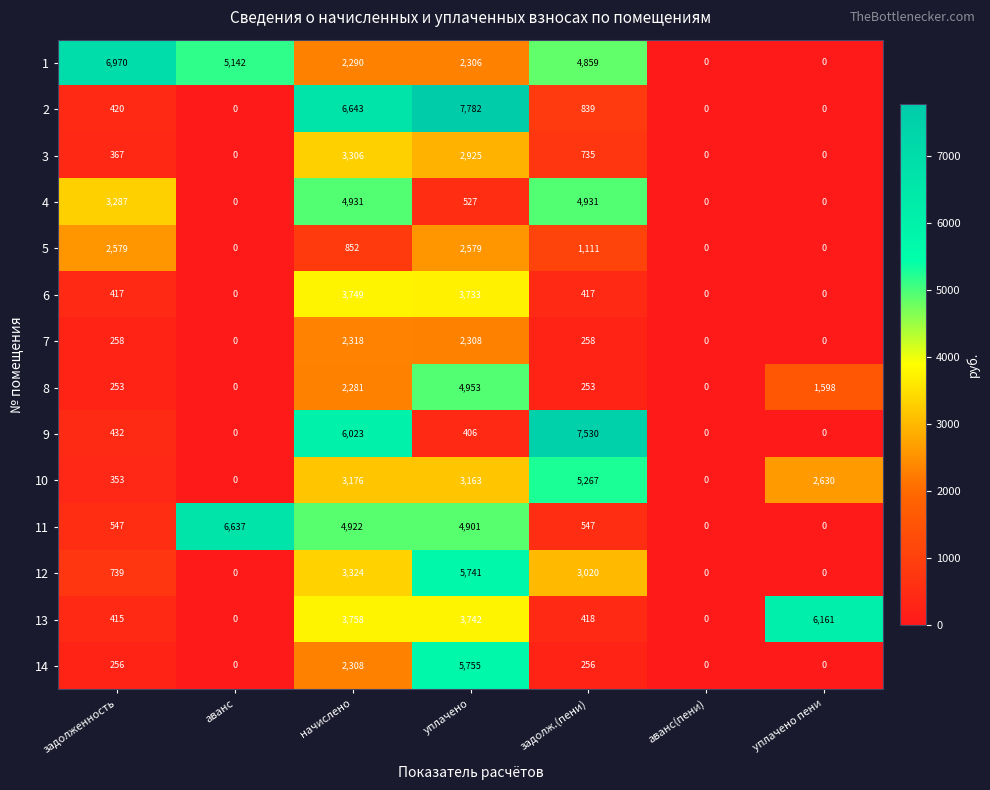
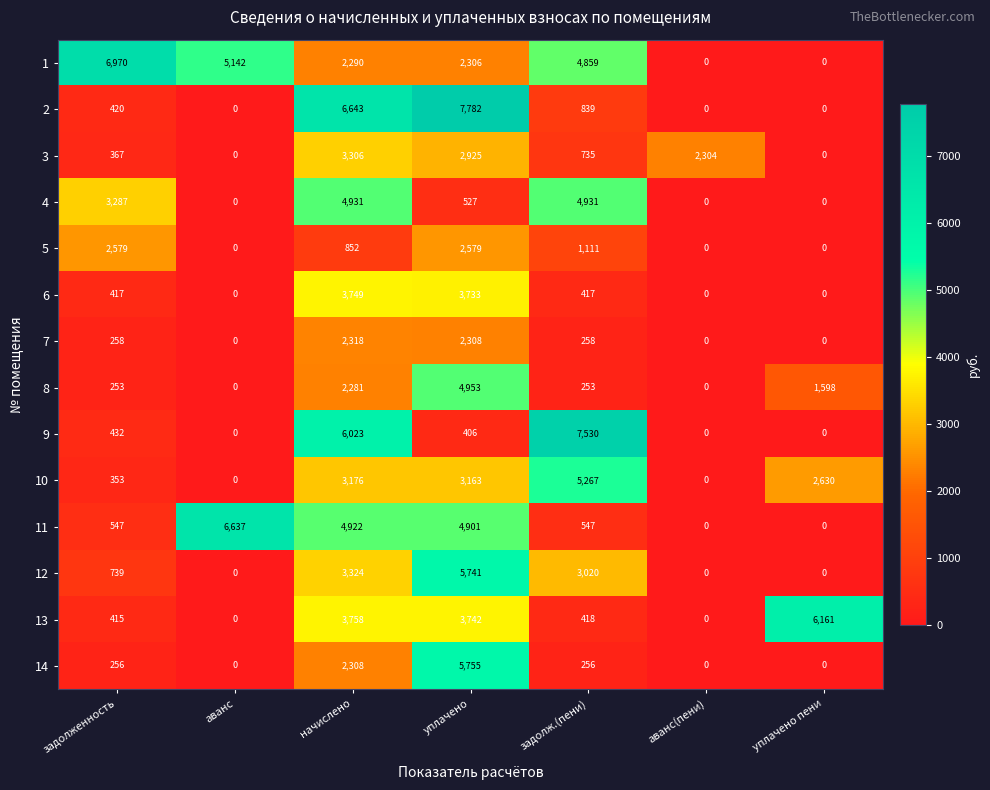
3, аванс(пени): 0 -> 2,304
